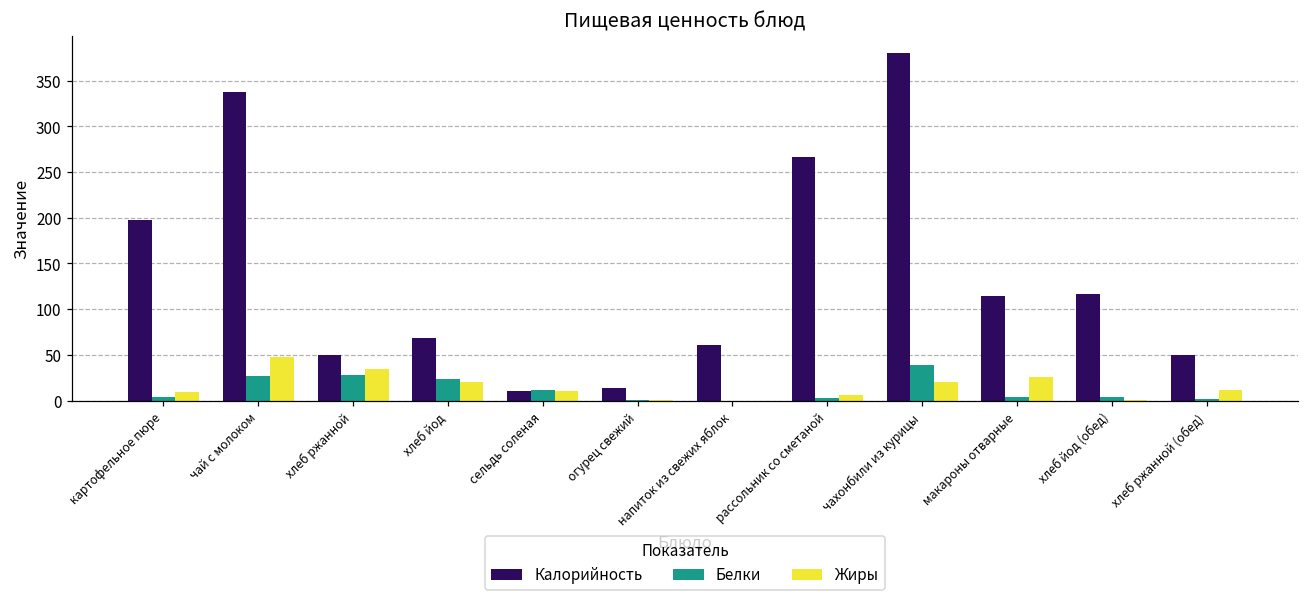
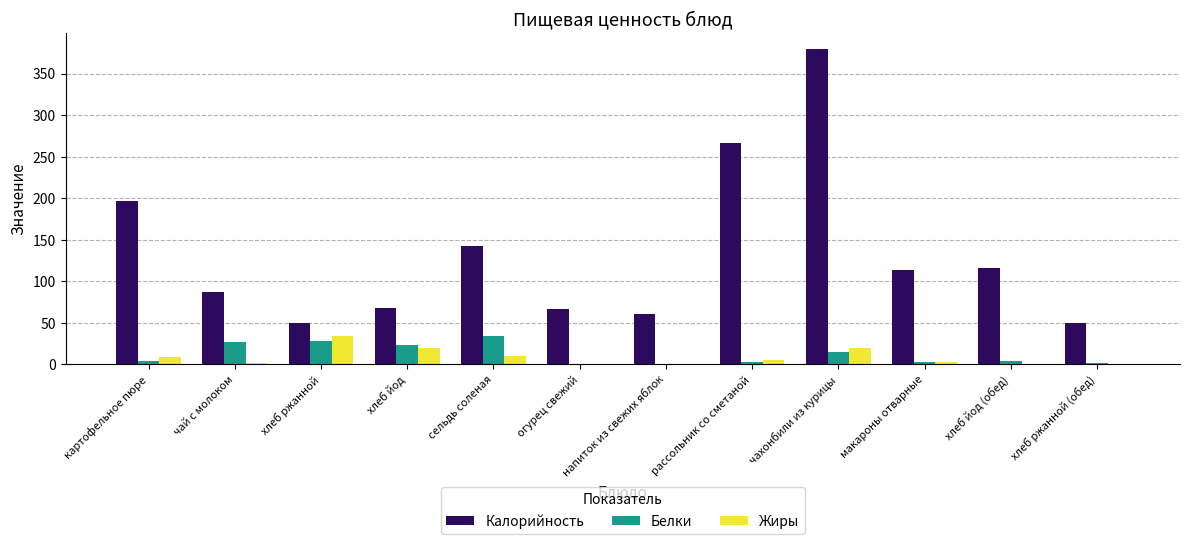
Калорийность, чай с молоком: 340 -> 90
Жиры, чай с молоком: 50 -> 0
Калорийность, сельдь соленая: 10 -> 140
Белки, сельдь соленая: 10 -> 30
Калорийность, огурец свежий: 10 -> 70
Белки, чахонбили из курицы: 40 -> 20
Жиры, макароны отварные: 30 -> 0
Жиры, хлеб ржанной (обед): 10 -> 0
